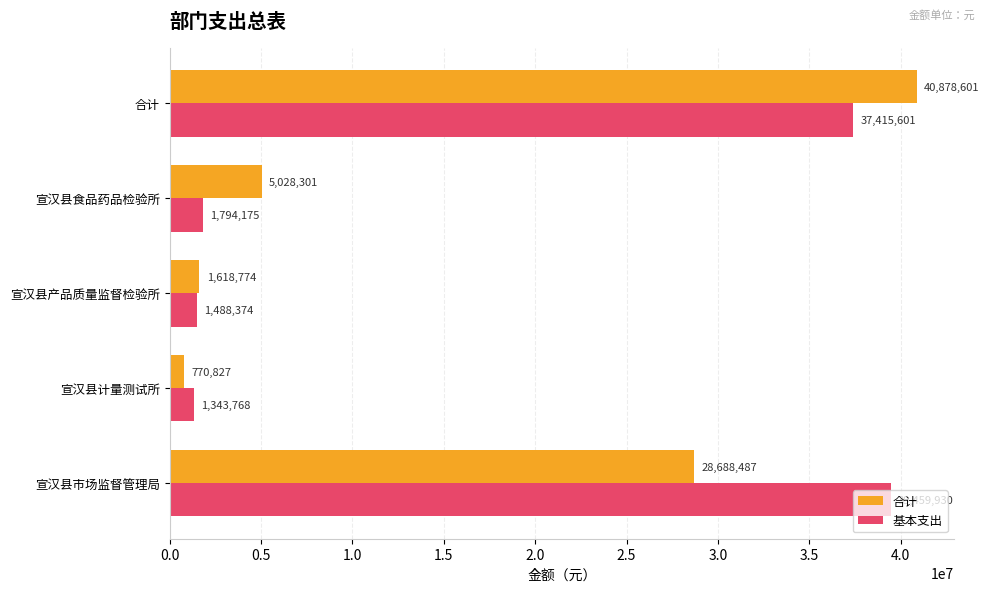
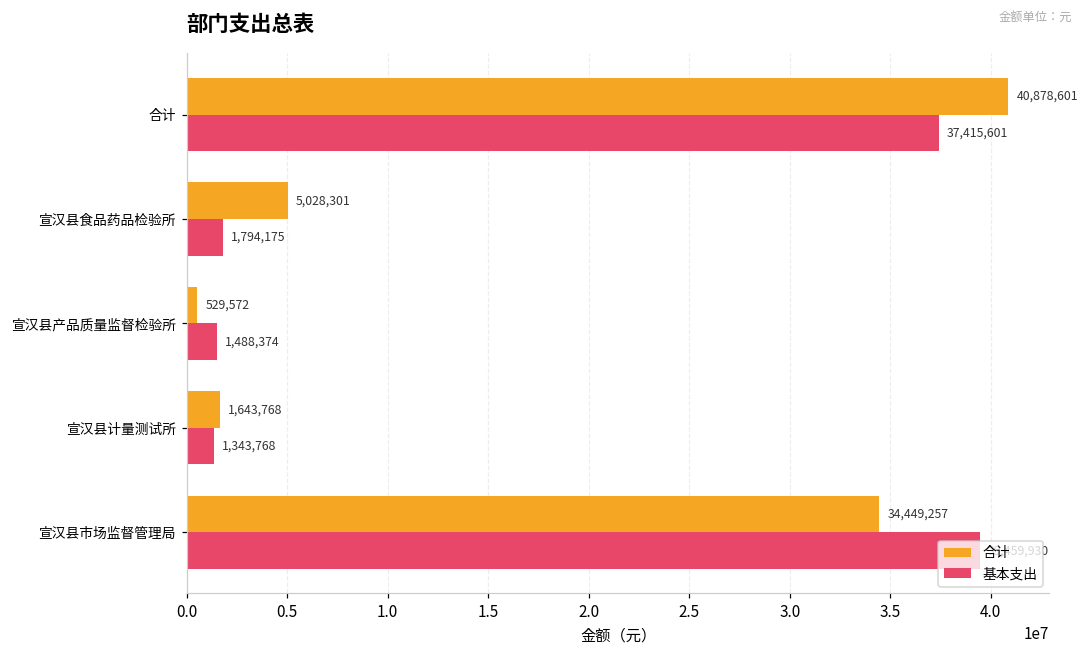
合计, 宣汉县产品质量监督检验所: 1,618,774 -> 529,572
合计, 宣汉县计量测试所: 770,827 -> 1,643,768
合计, 宣汉县市场监督管理局: 28,688,487 -> 34,449,257
